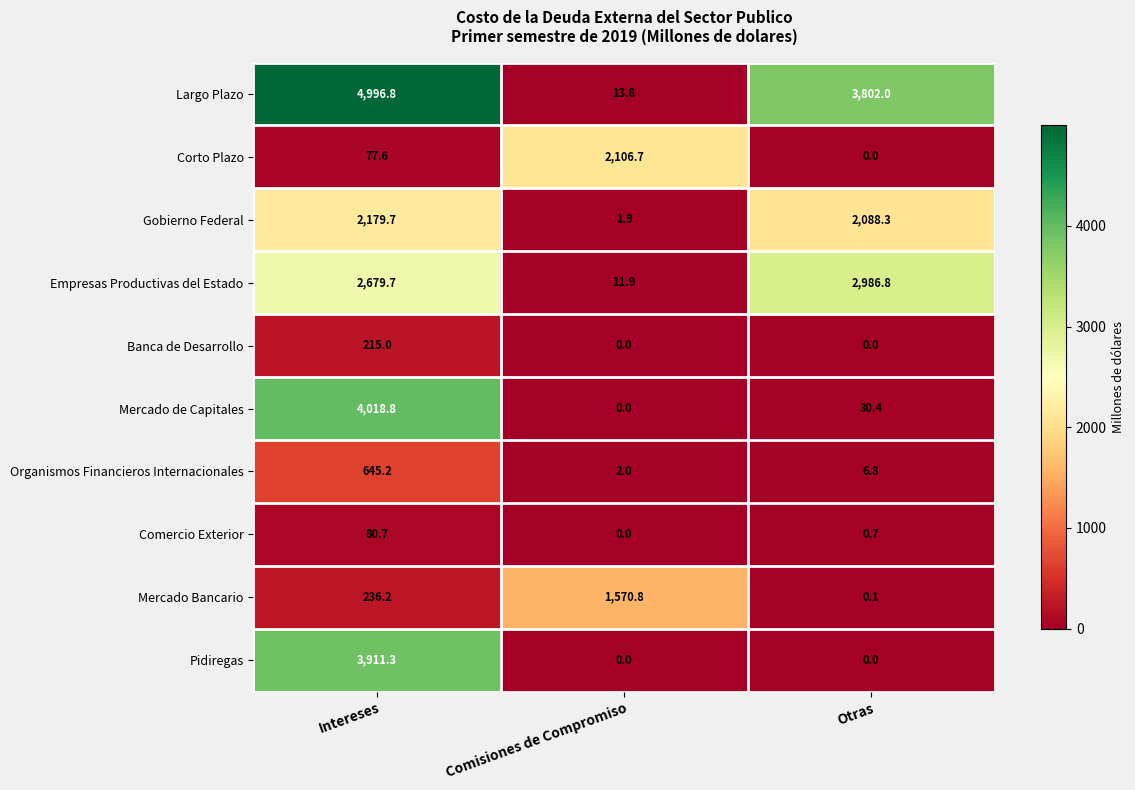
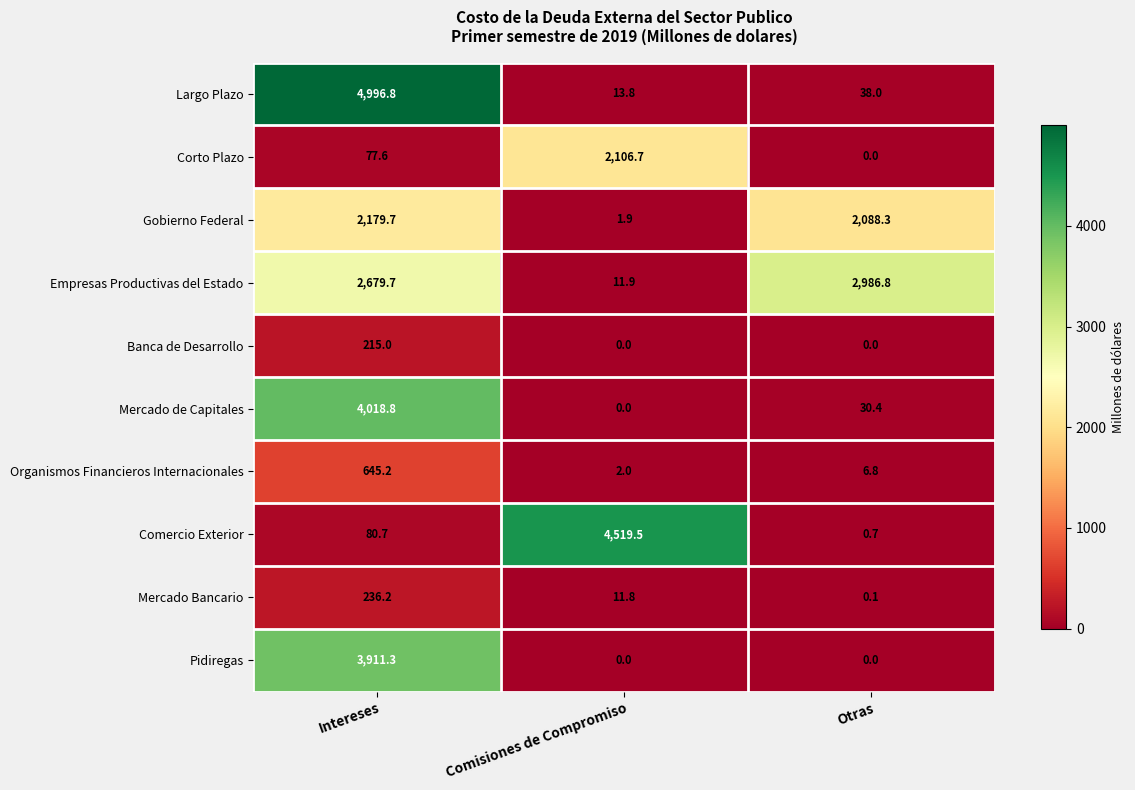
Largo Plazo, Otras: 3,802.0 -> 38.0
Comercio Exterior, Comisiones de Compromiso: 0.0 -> 4,519.5
Mercado Bancario, Comisiones de Compromiso: 1,570.8 -> 11.8
